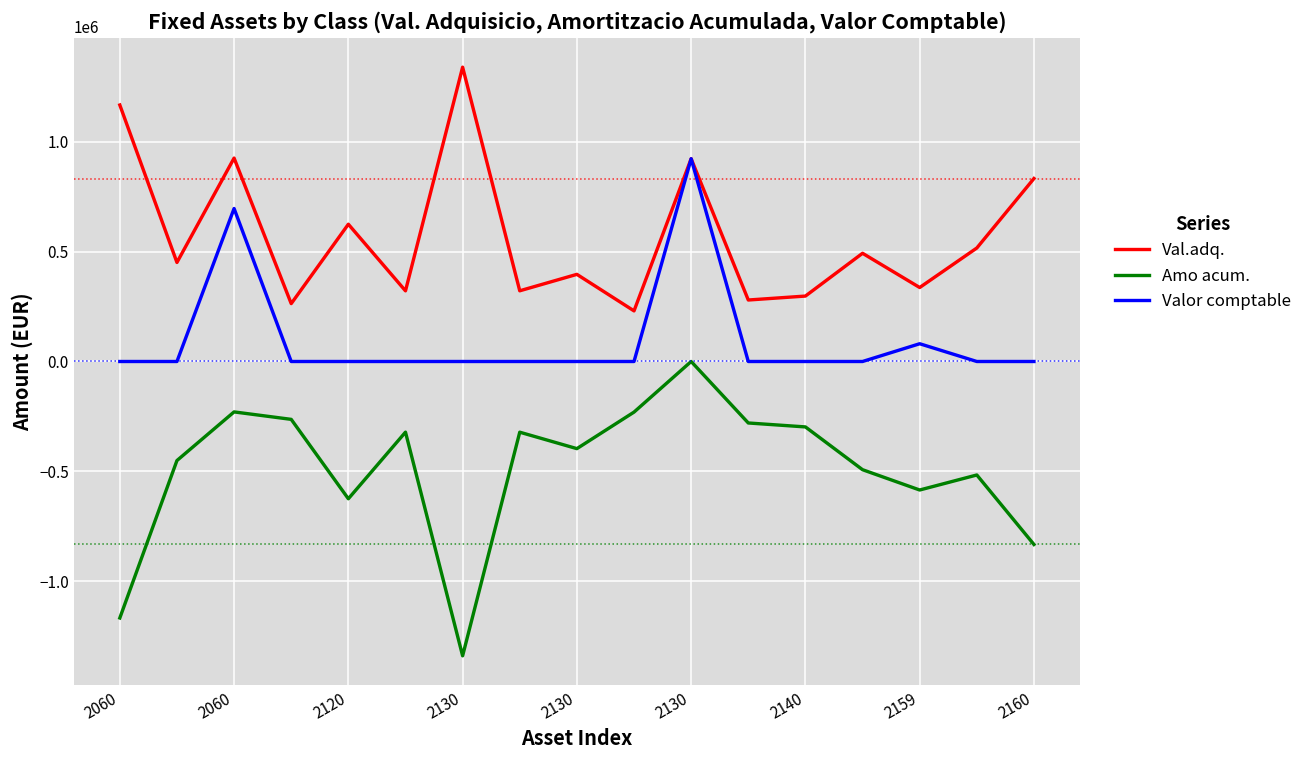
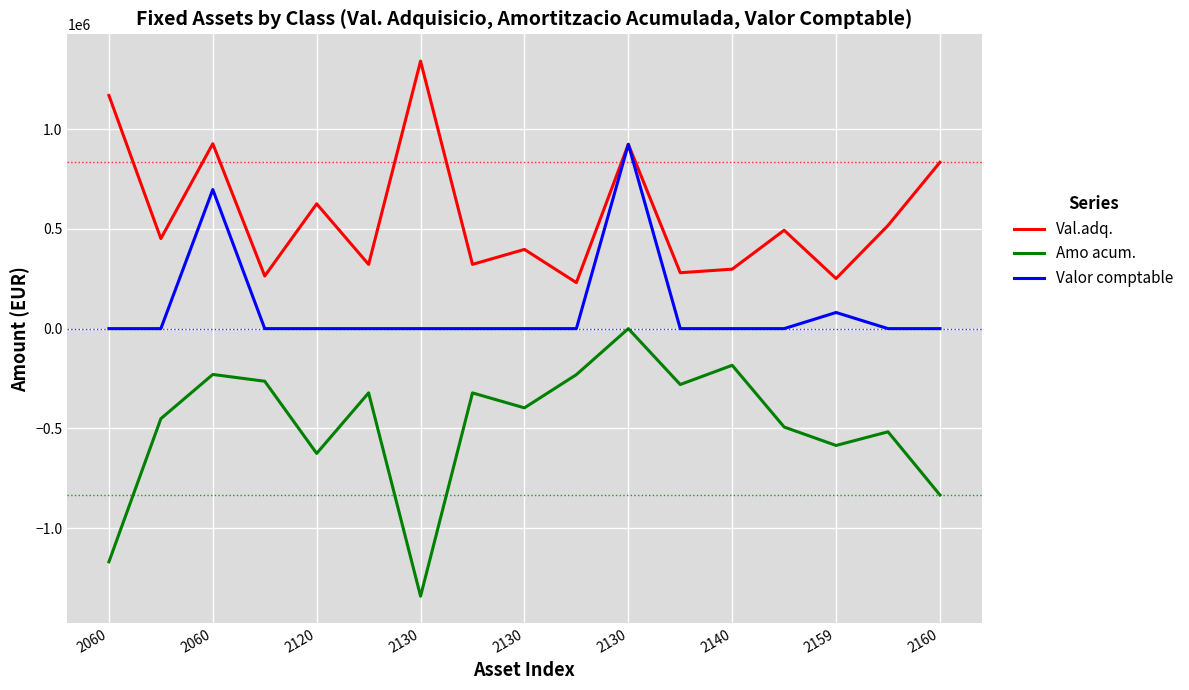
Amo acum., 2140: -300000 -> -180000
Val.adq., 2159: 340000 -> 250000
